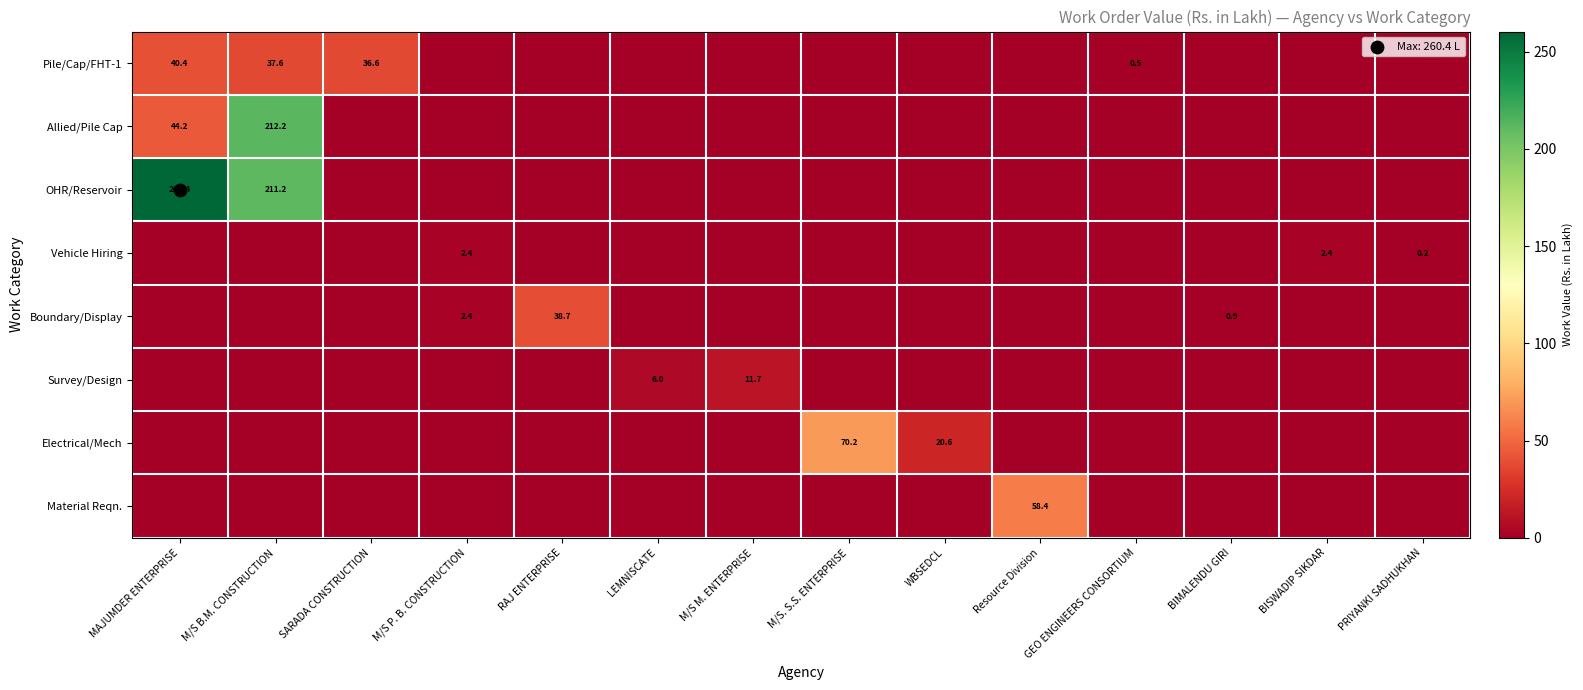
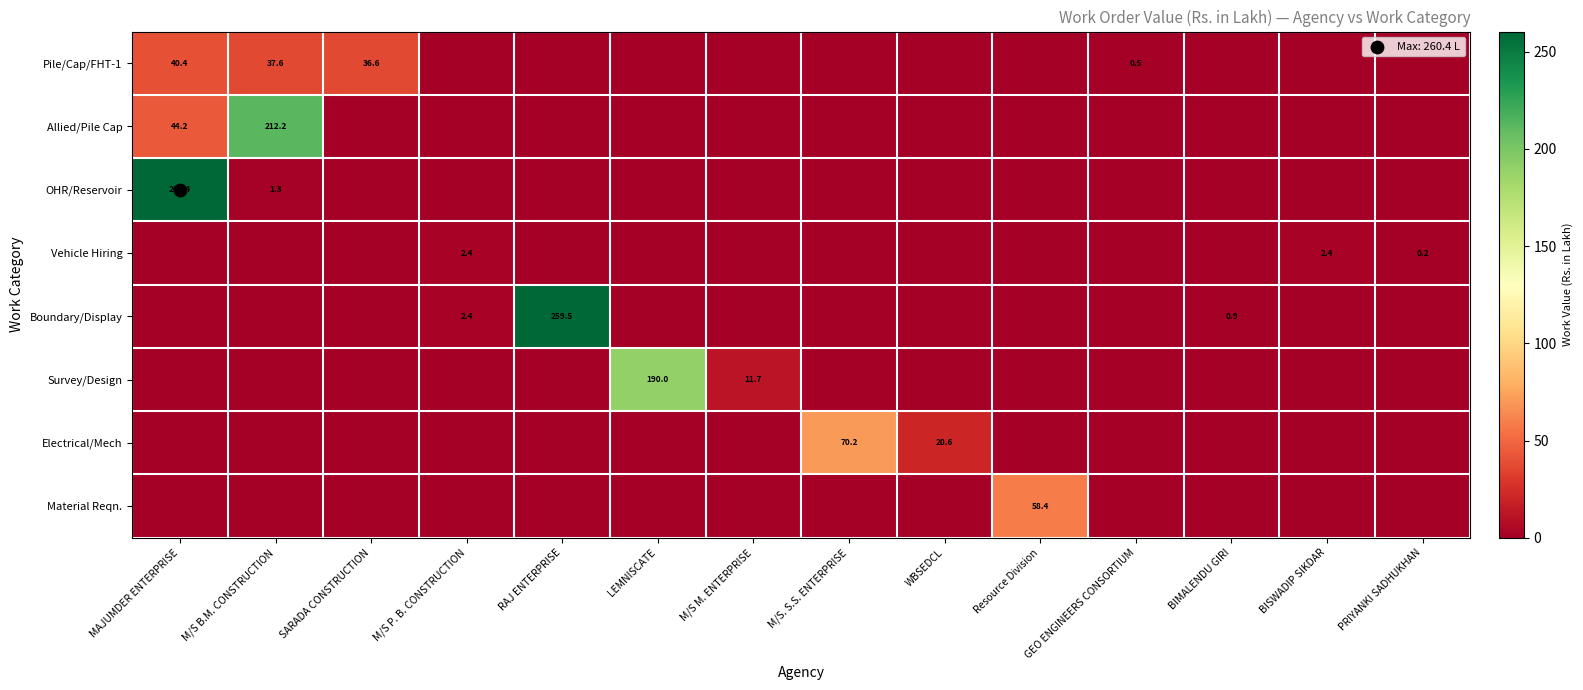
OHR/Reservoir, M/S B.M. CONSTRUCTION: 211.2 -> 1.3
Boundary/Display, RAJ ENTERPRISE: 38.7 -> 259.5
Survey/Design, LEMNISCATE: 6.0 -> 190.0
